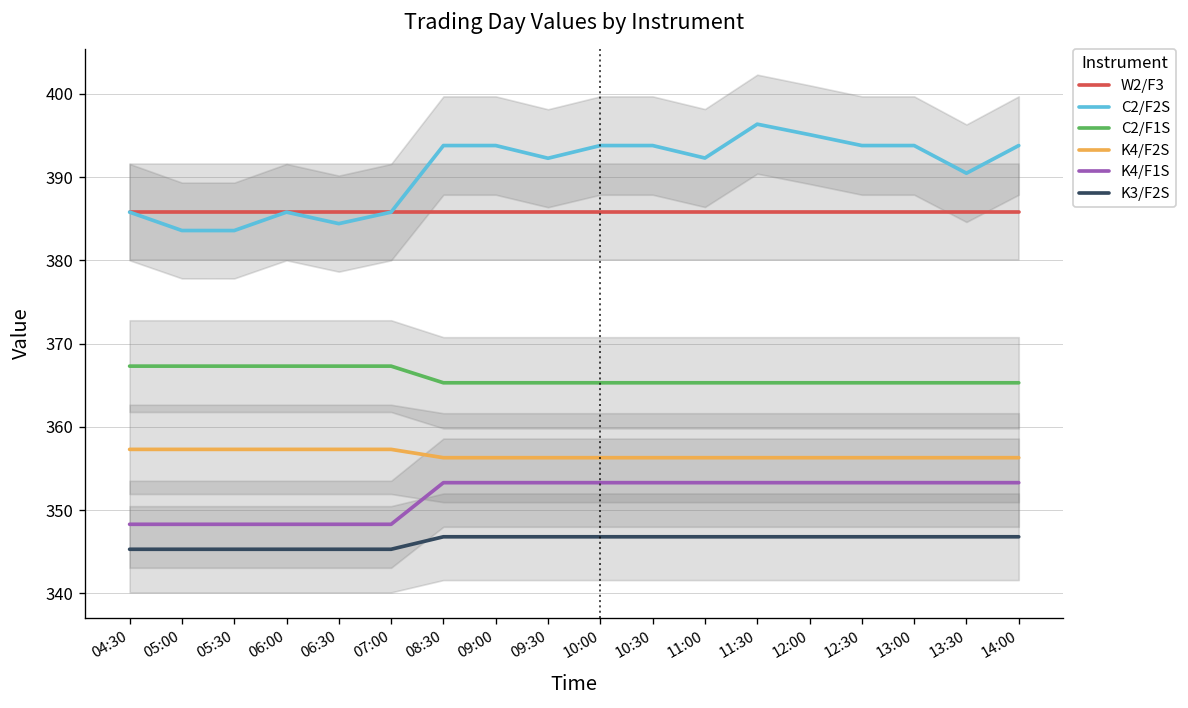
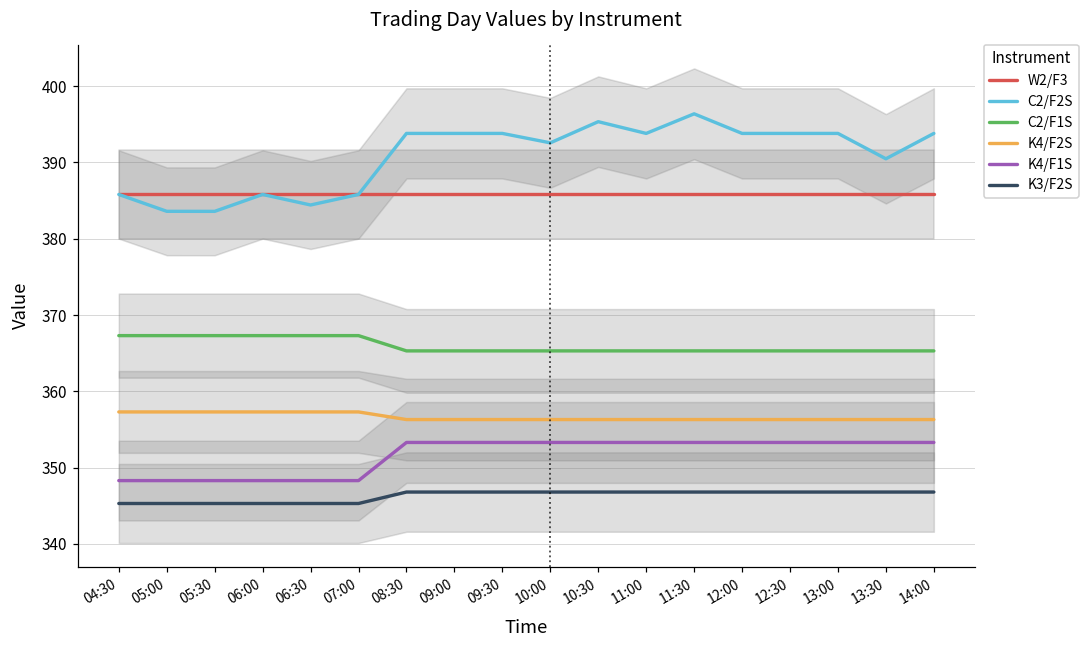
C2/F2S, 09:30: 392 -> 394
C2/F2S, 10:00: 394 -> 393
C2/F2S, 10:30: 394 -> 395
C2/F2S, 11:00: 392 -> 394
C2/F2S, 12:00: 395 -> 394
